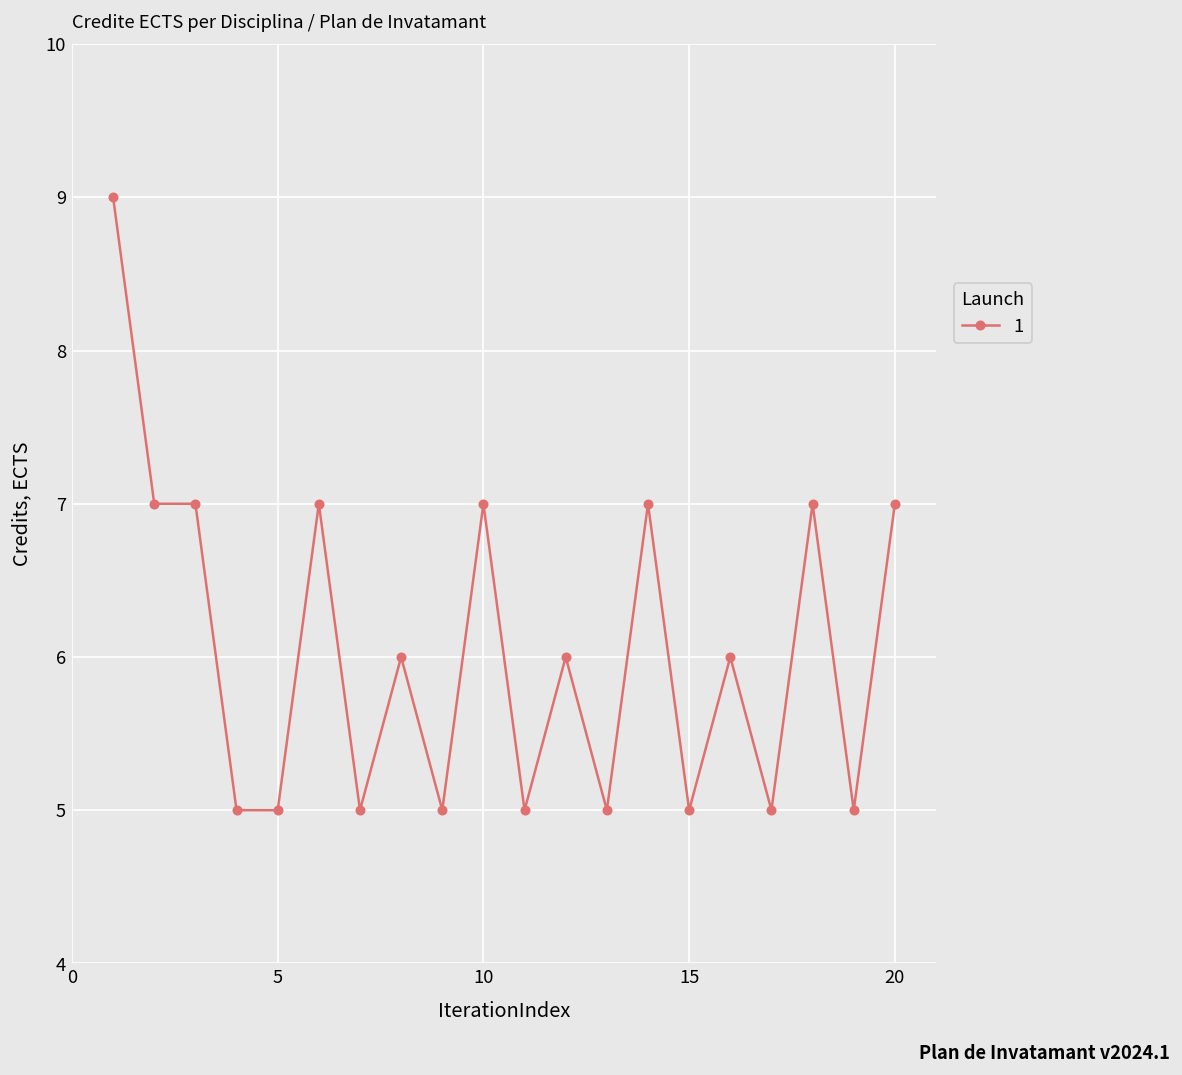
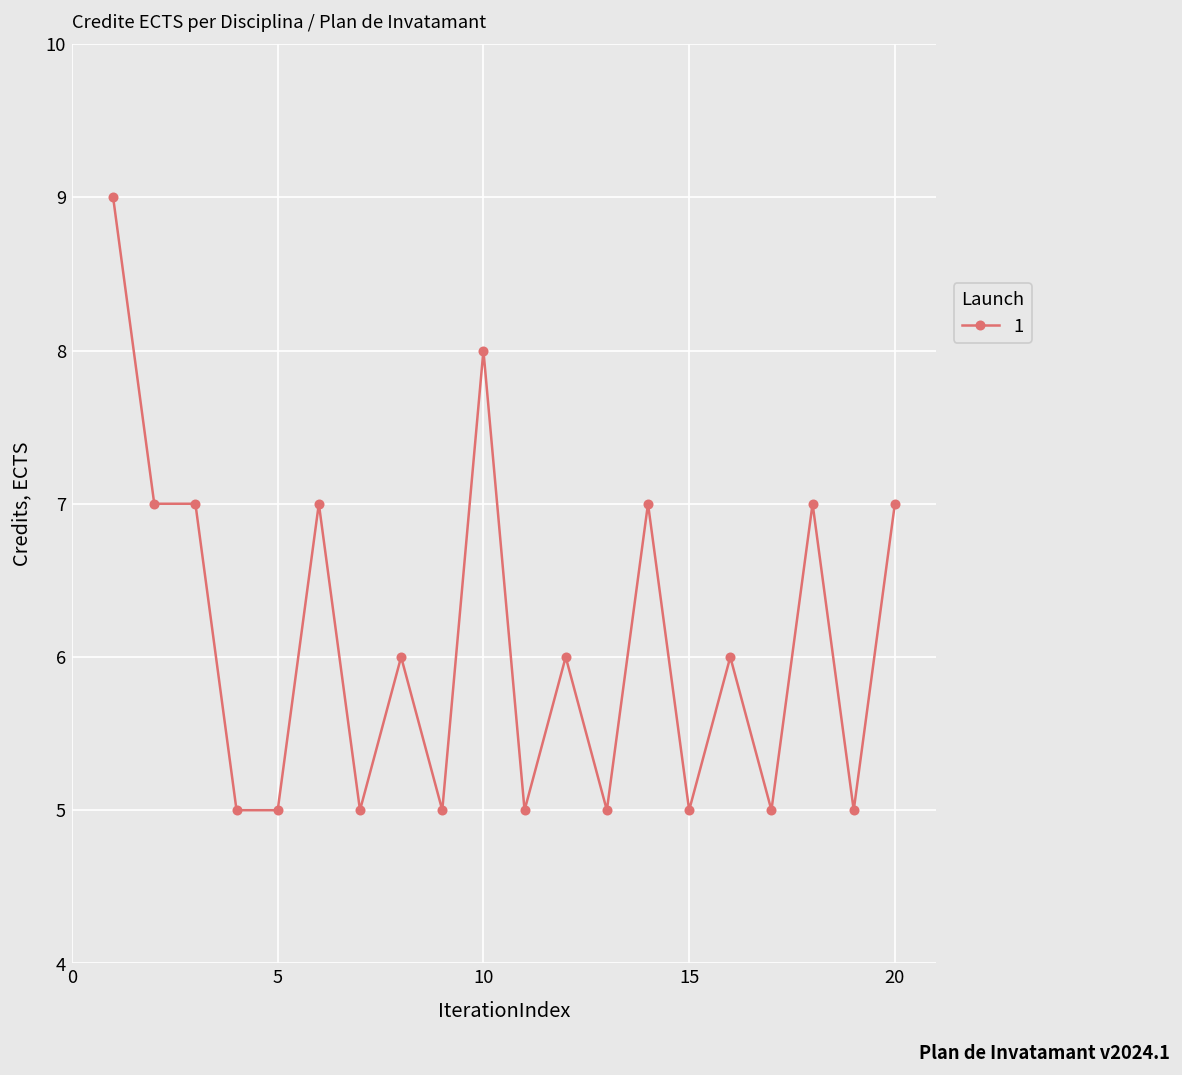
10: 7 -> 8
